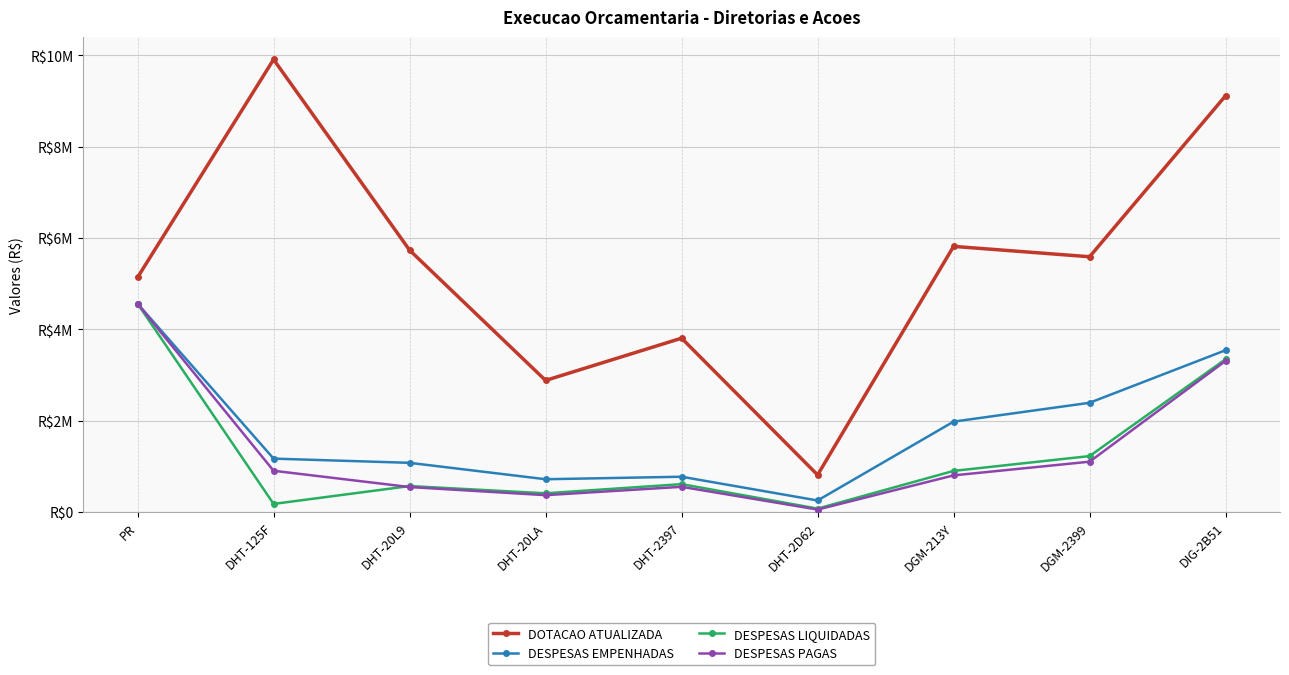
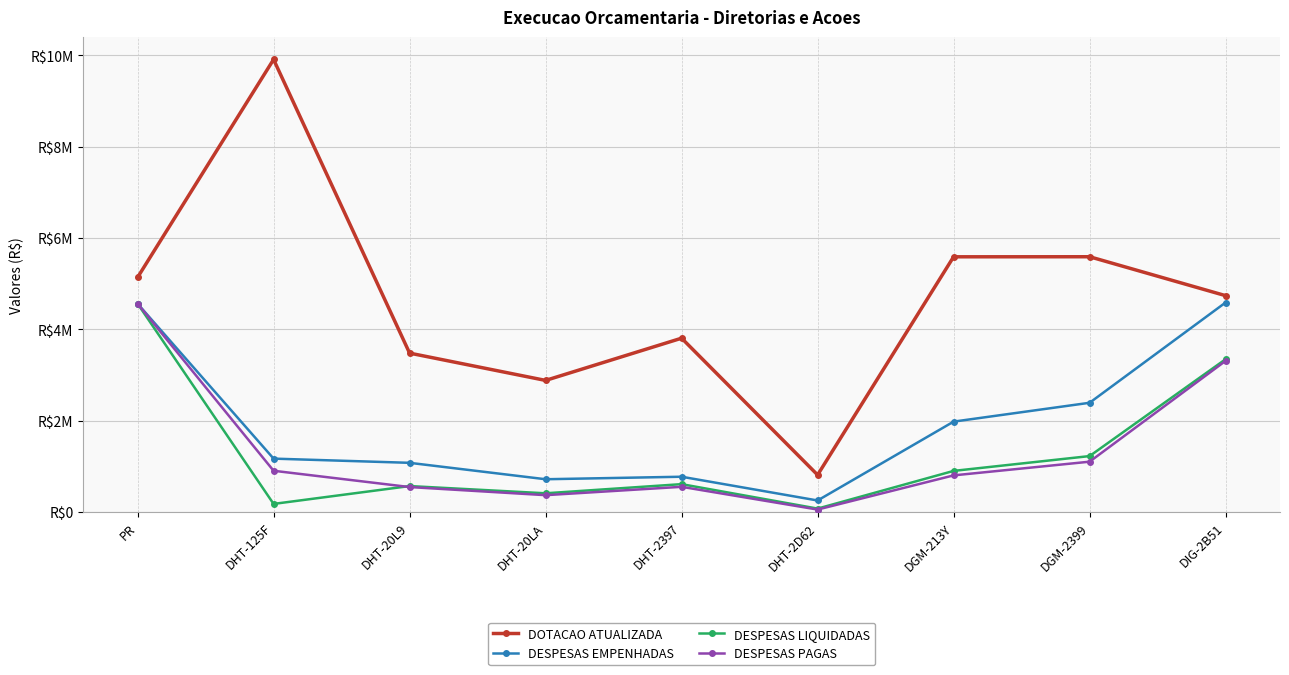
DOTACAO ATUALIZADA, DHT-20L9: R$5700000 -> R$3500000
DOTACAO ATUALIZADA, DGM-213Y: R$5800000 -> R$5600000
DOTACAO ATUALIZADA, DIG-2B51: R$9100000 -> R$4700000
DESPESAS EMPENHADAS, DIG-2B51: R$3500000 -> R$4600000
